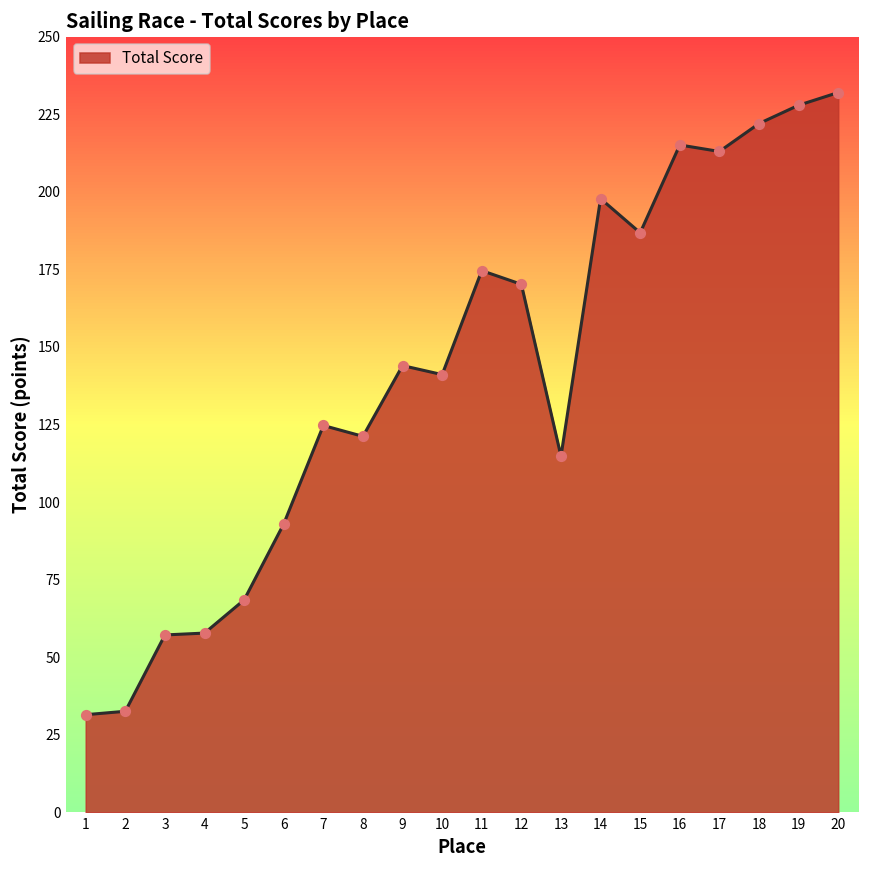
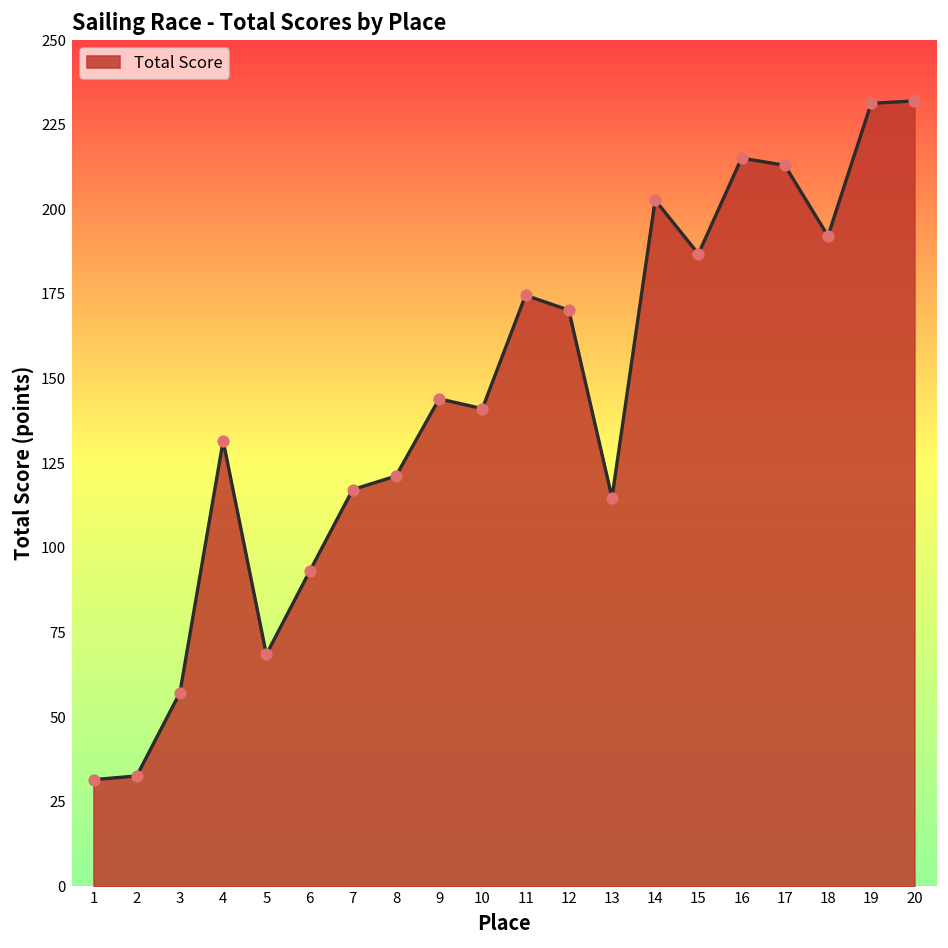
4: 58 -> 132
7: 125 -> 117
14: 198 -> 203
18: 222 -> 192
19: 228 -> 231
